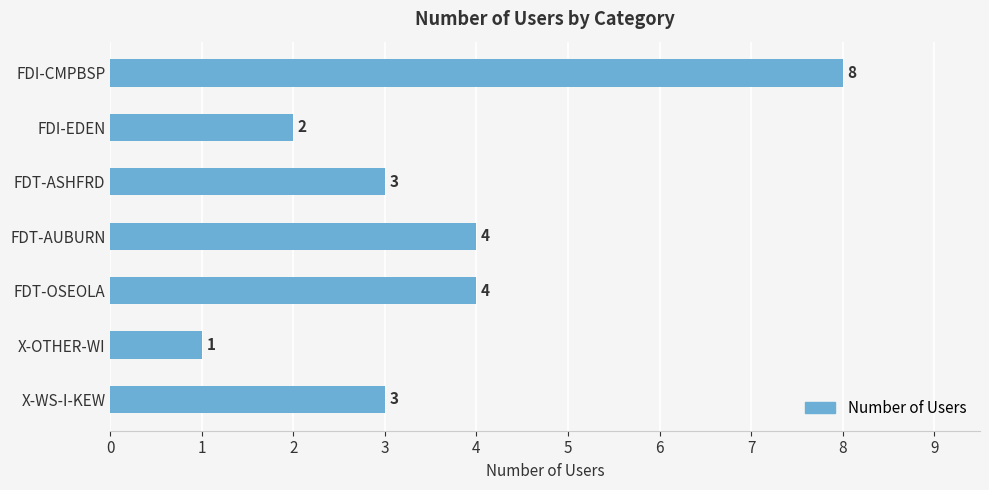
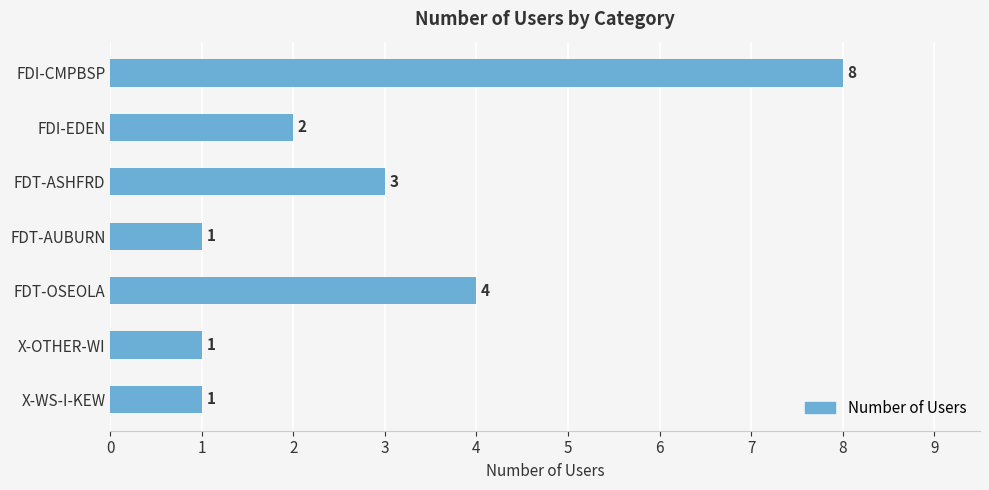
FDT-AUBURN: 4 -> 1
X-WS-I-KEW: 3 -> 1
